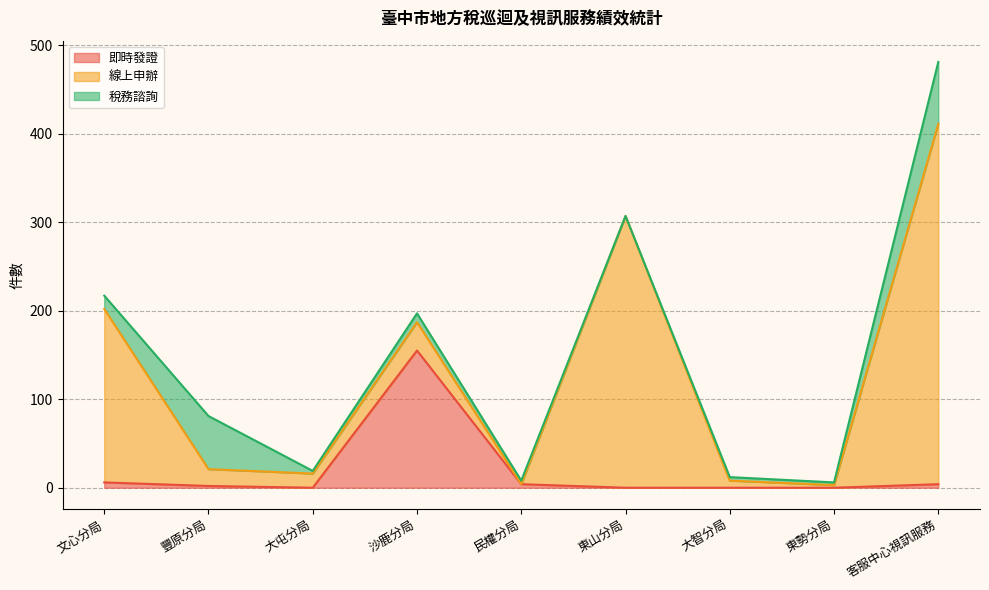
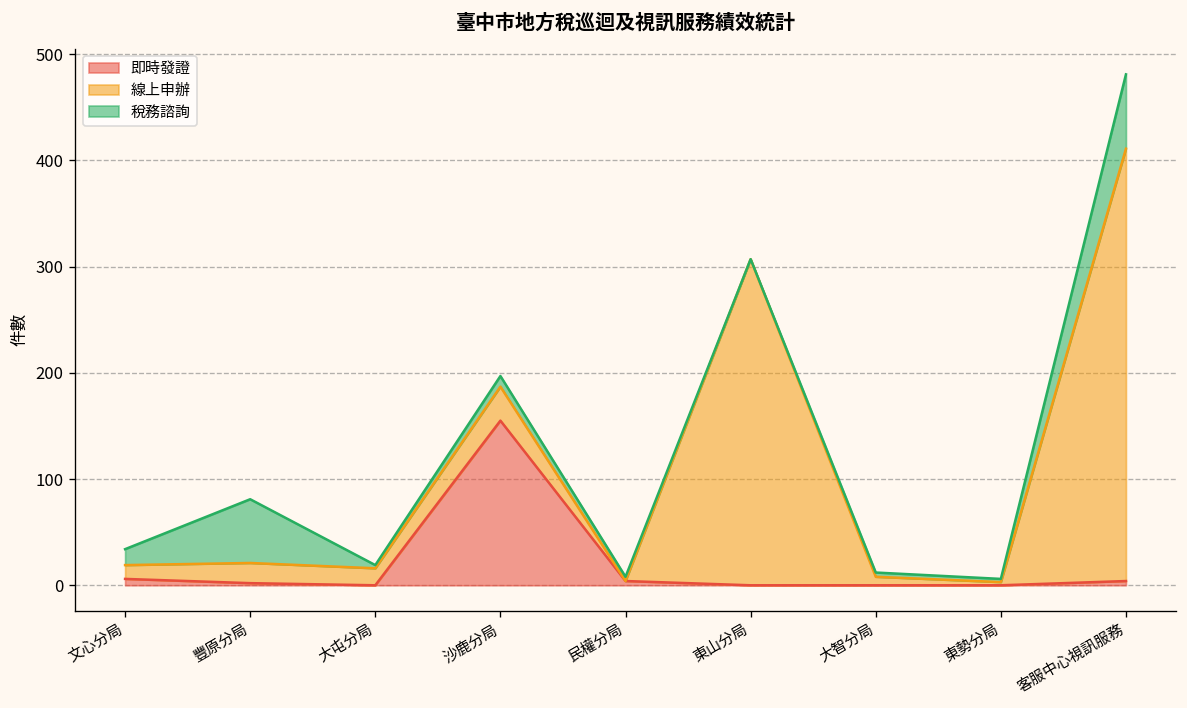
線上申辦, 文心分局: 200 -> 10
